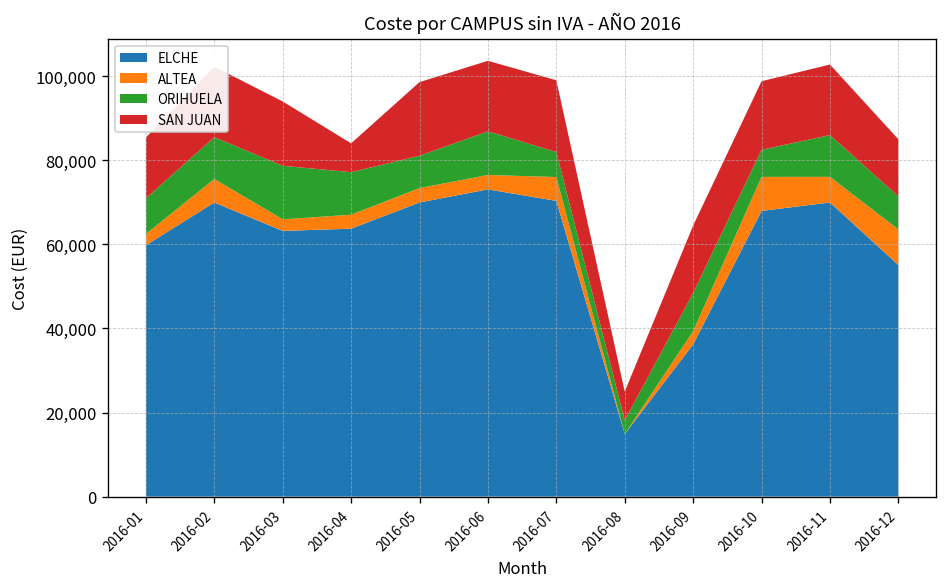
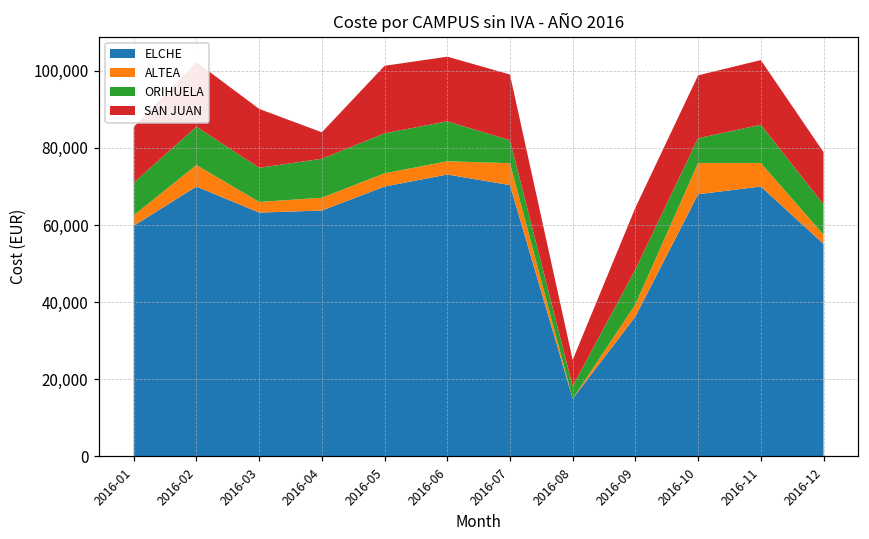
ORIHUELA, 2016-03: 13,000 -> 9,000
ORIHUELA, 2016-05: 8,000 -> 10,000
ALTEA, 2016-12: 8,000 -> 2,000
